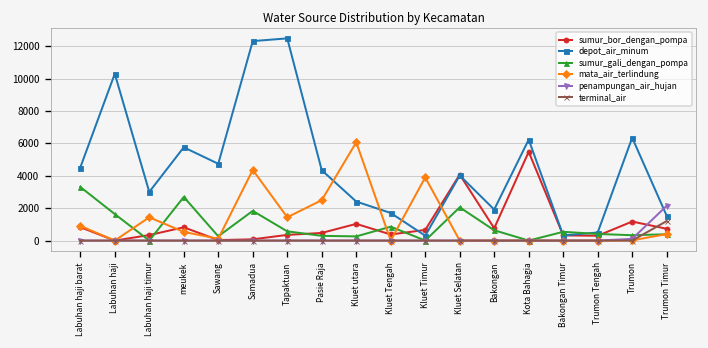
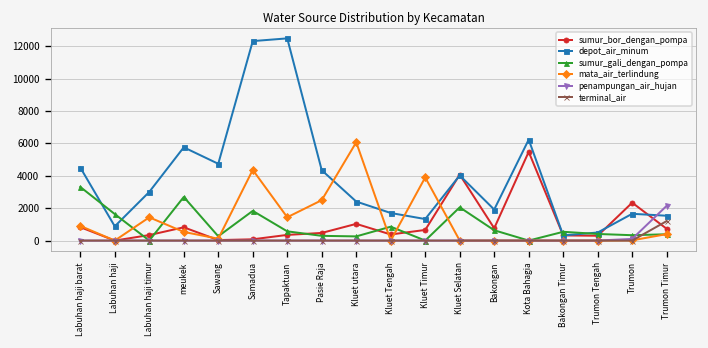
depot_air_minum, Labuhan haji: 10300 -> 900
depot_air_minum, Kluet Timur: 300 -> 1300
sumur_bor_dengan_pompa, Trumon: 1200 -> 2300
depot_air_minum, Trumon: 6300 -> 1700
